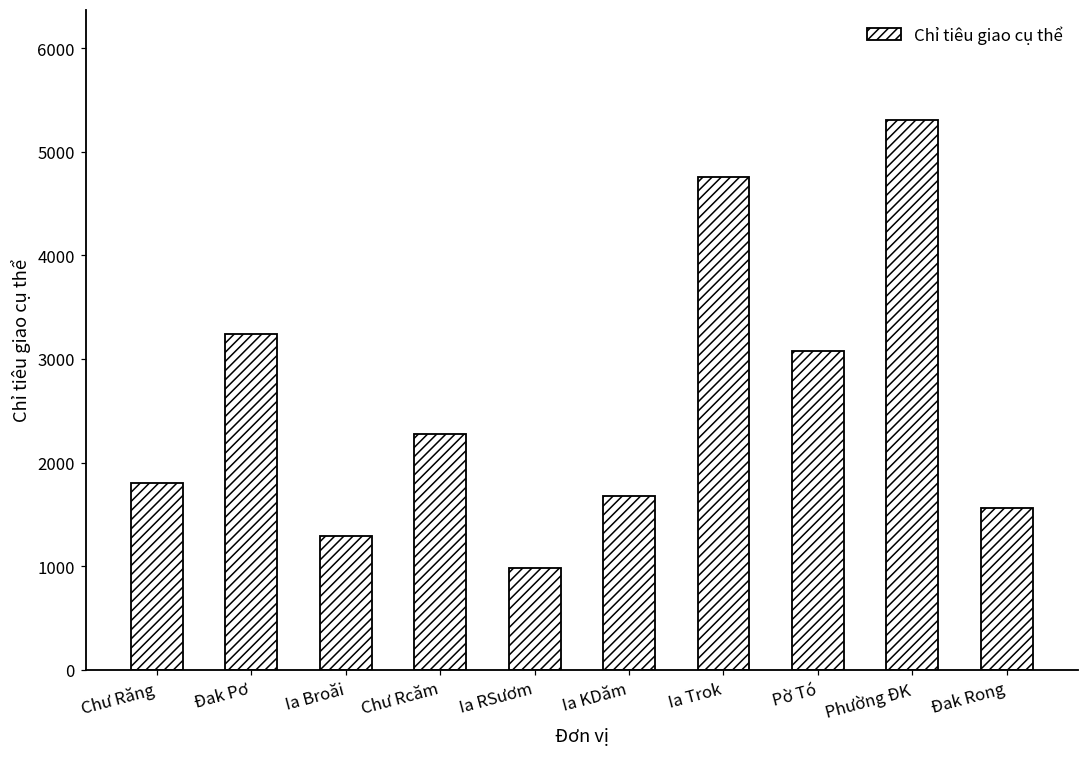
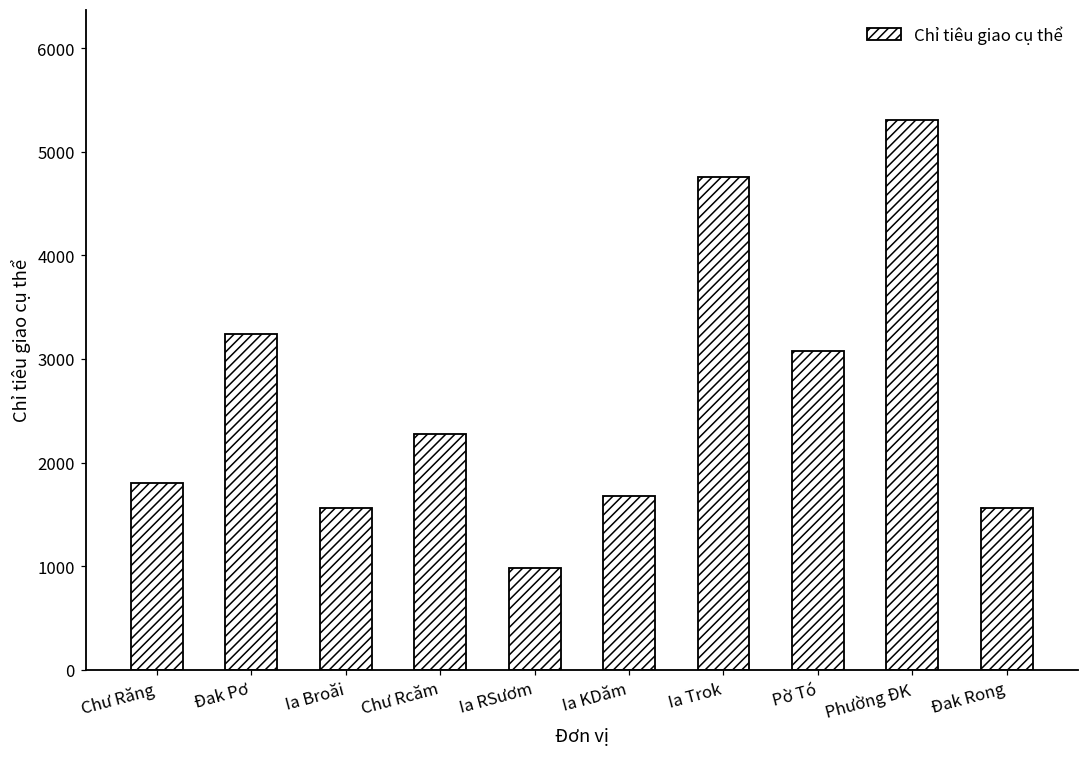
Ia Broăi: 1300 -> 1600
